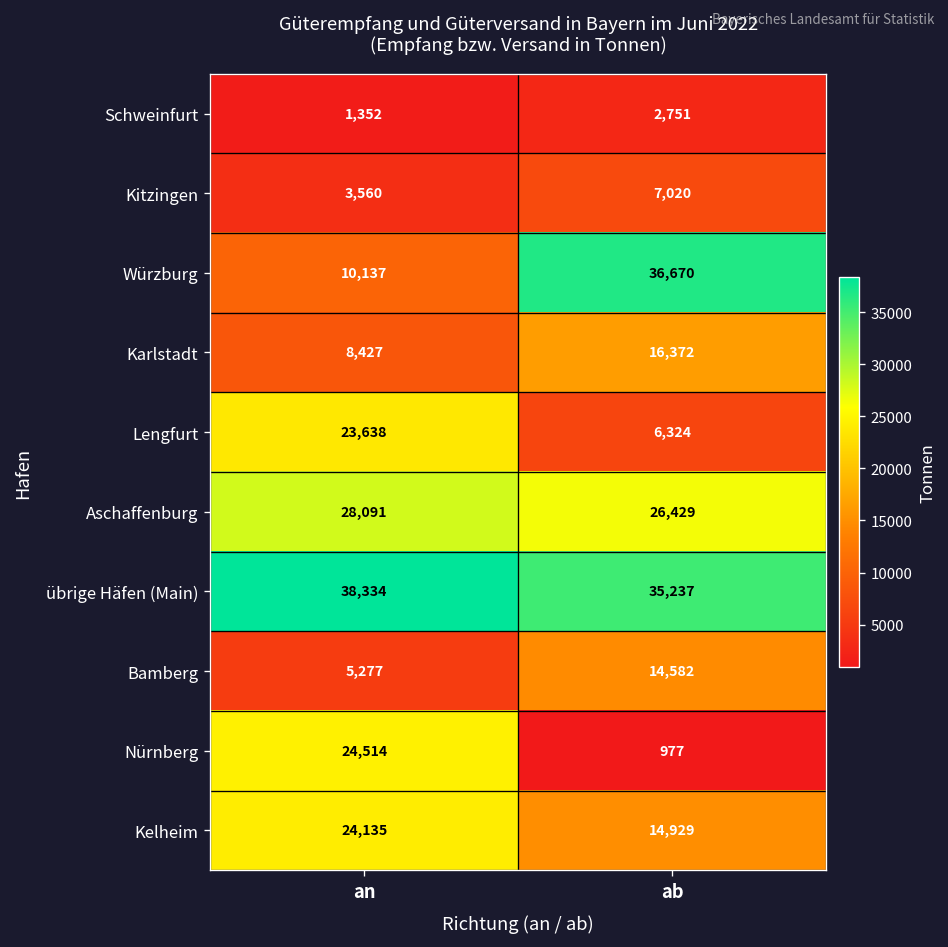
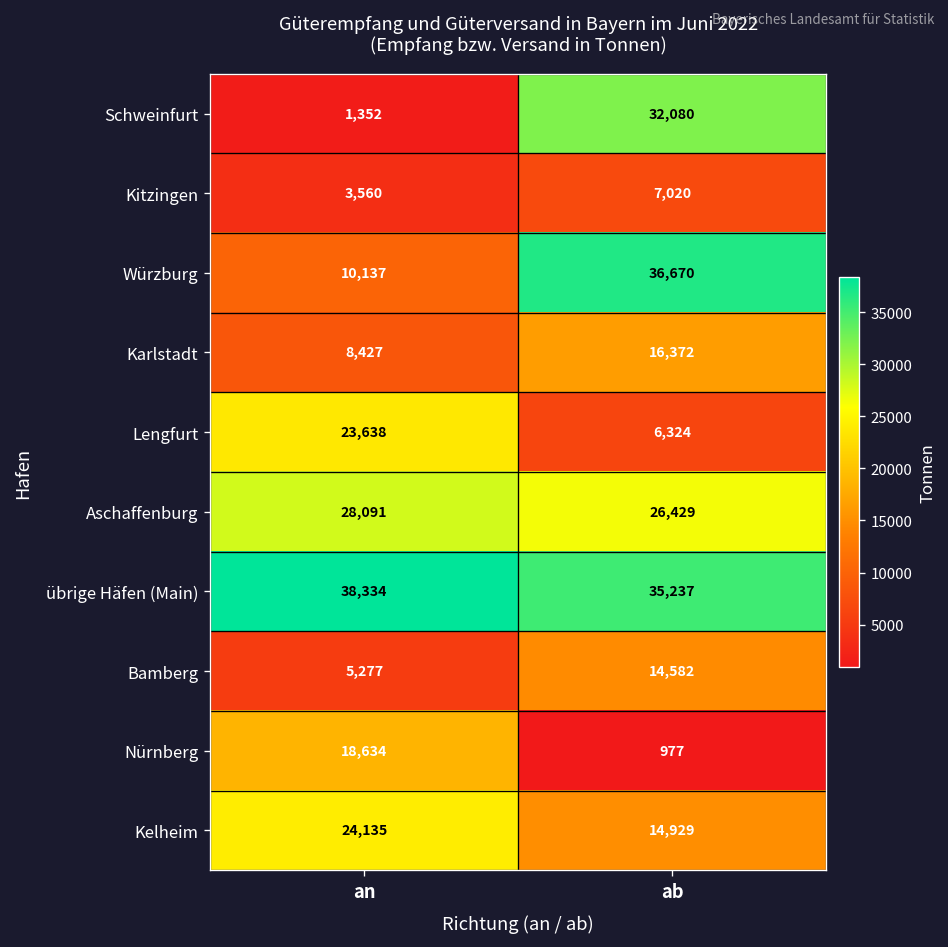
Schweinfurt, ab: 2,751 -> 32,080
Nürnberg, an: 24,514 -> 18,634
